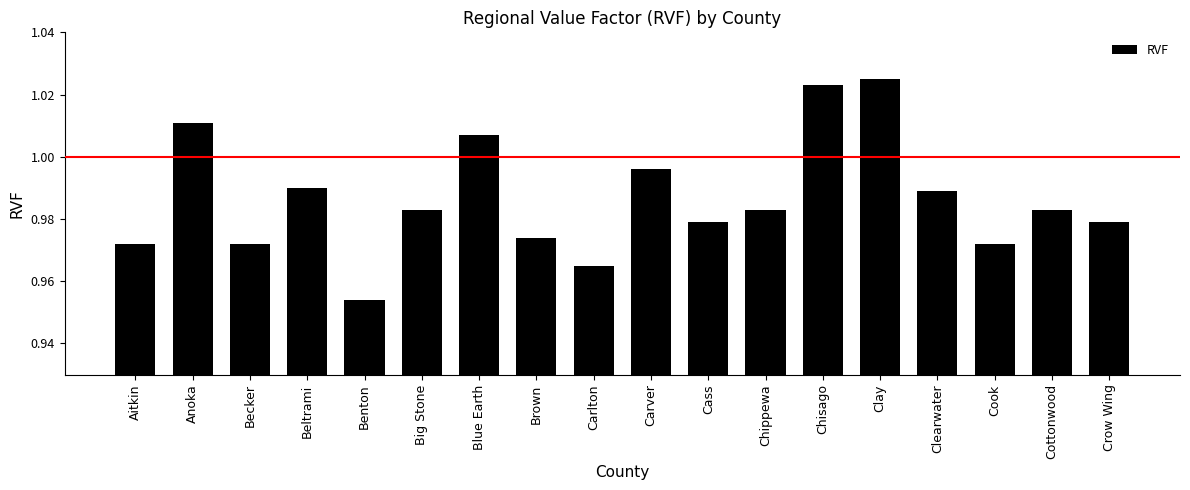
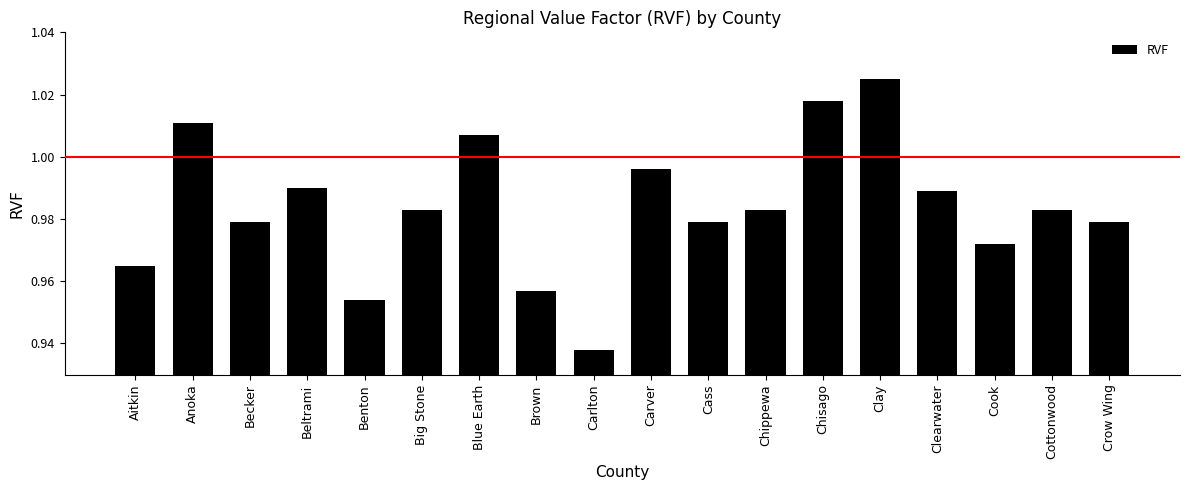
Aitkin: 0.972 -> 0.965
Becker: 0.972 -> 0.979
Brown: 0.974 -> 0.957
Carlton: 0.965 -> 0.938
Chisago: 1.023 -> 1.018
